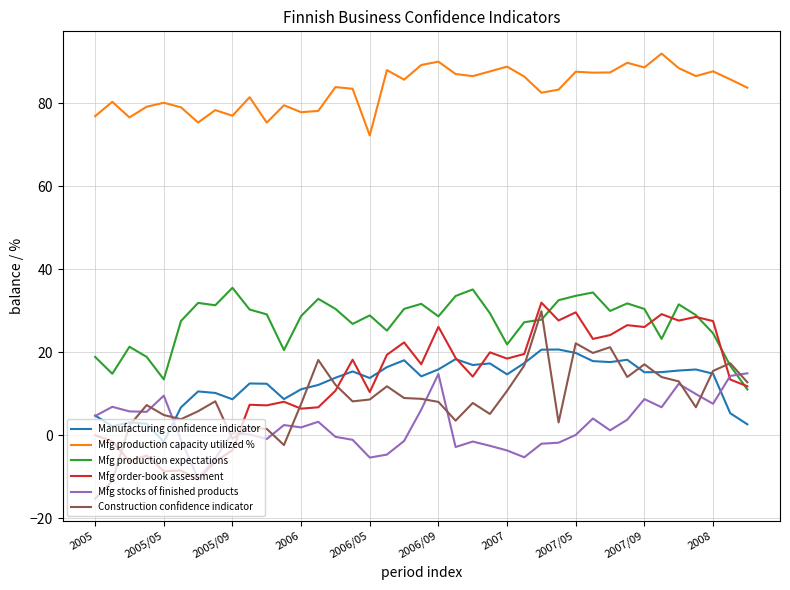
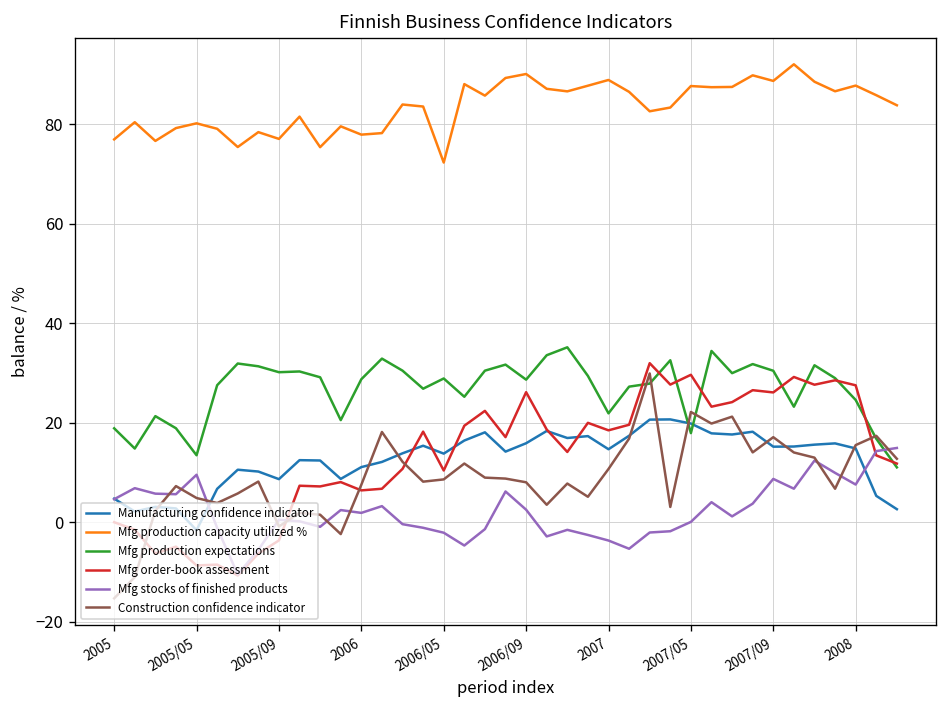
Mfg production expectations, 2005/09: 36 -> 30
Mfg stocks of finished products, 2006/05: -5 -> -2
Mfg stocks of finished products, 2006/09: 15 -> 3
Mfg production expectations, 2007/05: 34 -> 18
